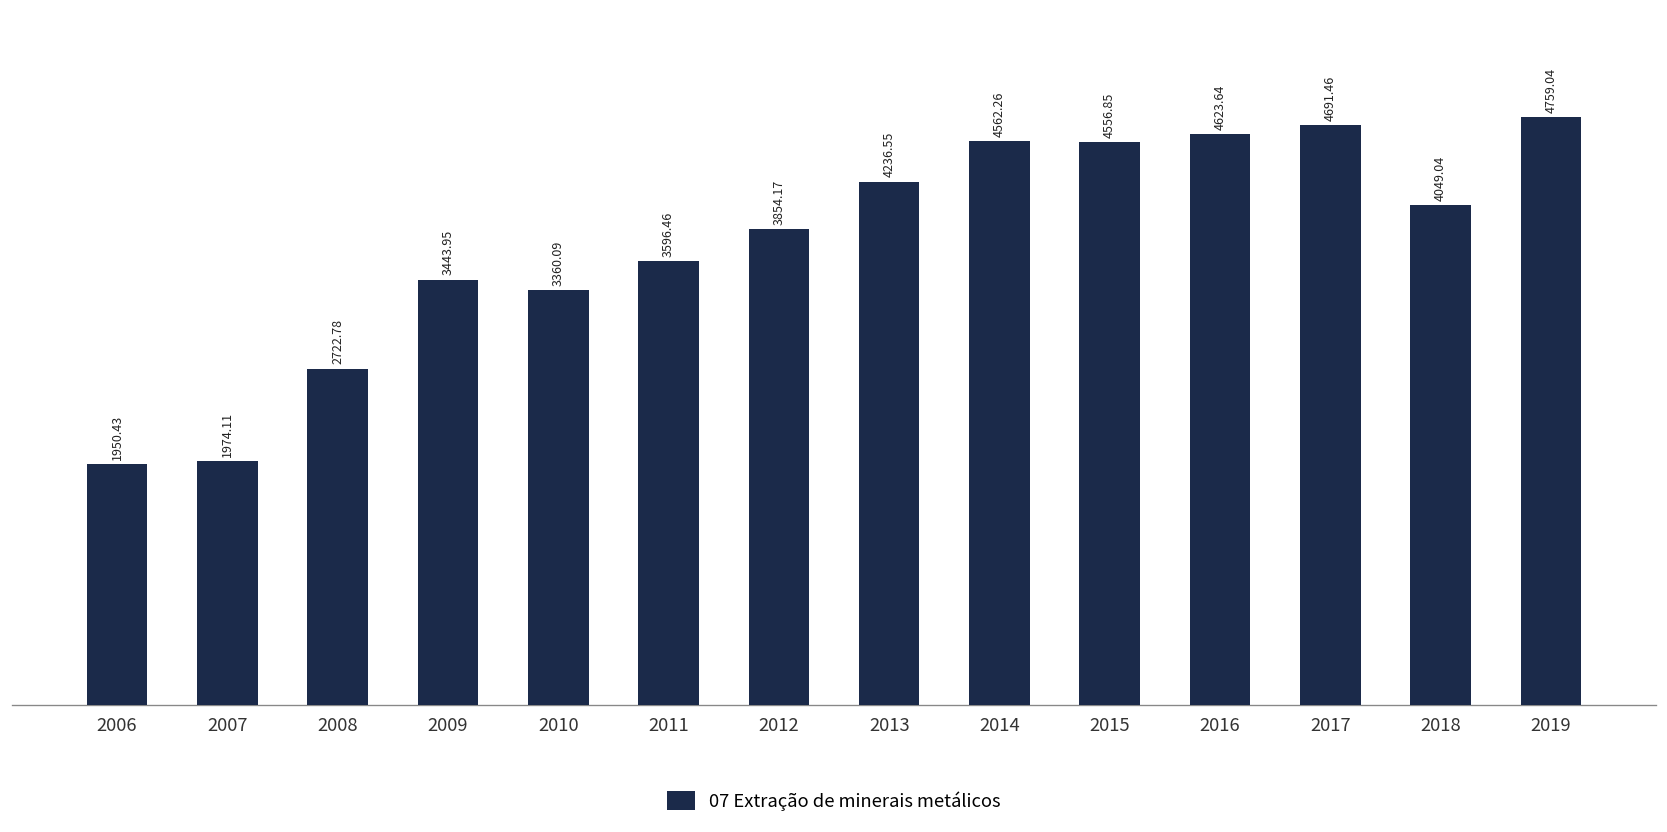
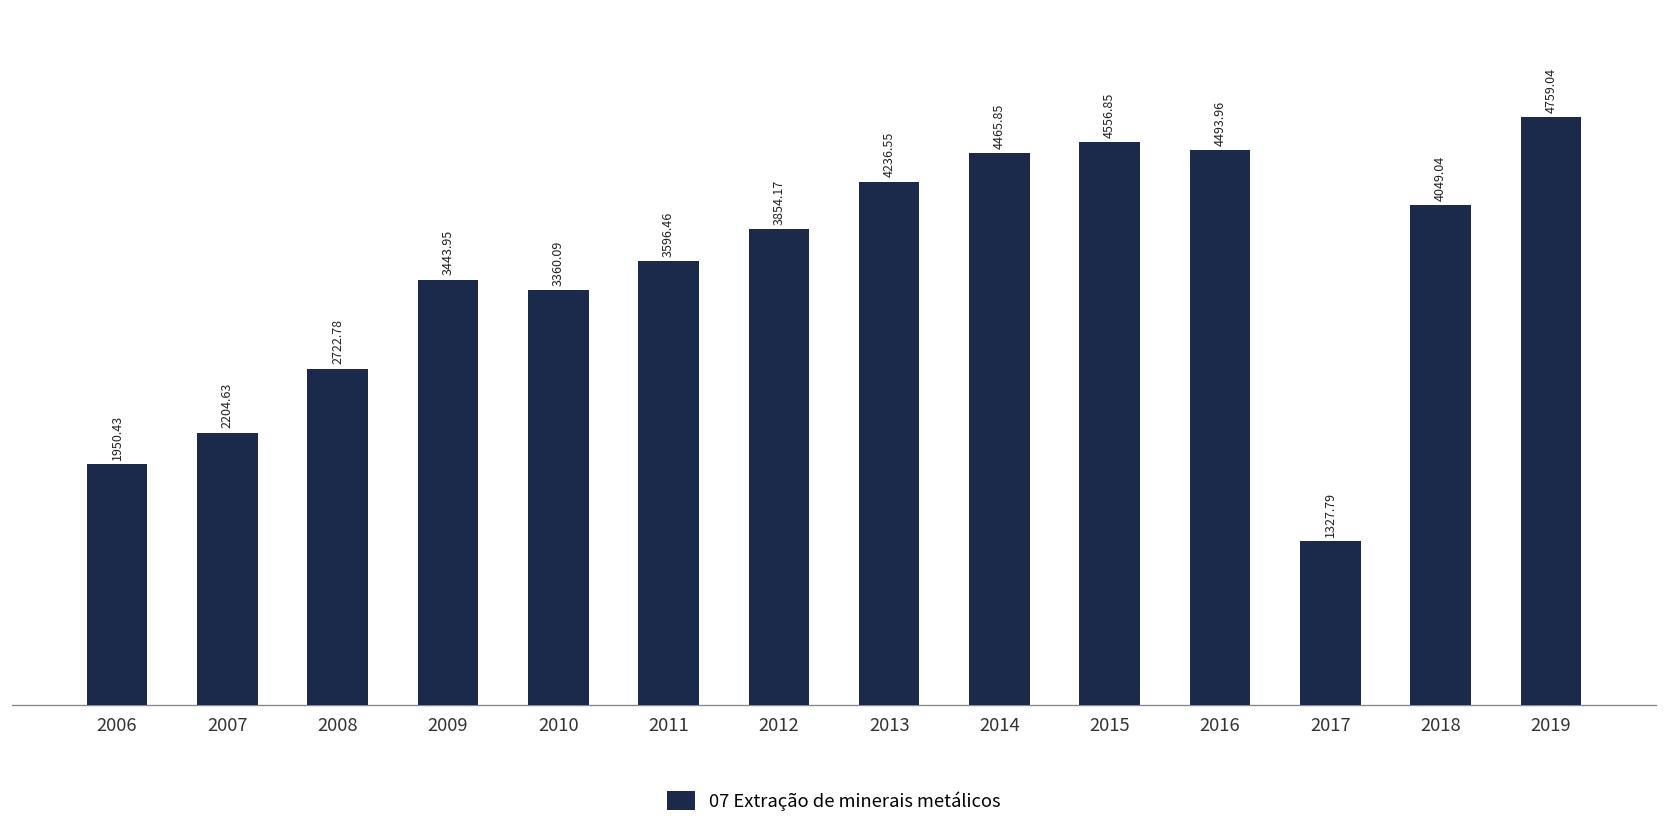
2007: 1974.11 -> 2204.63
2014: 4562.26 -> 4465.85
2016: 4623.64 -> 4493.96
2017: 4691.46 -> 1327.79
